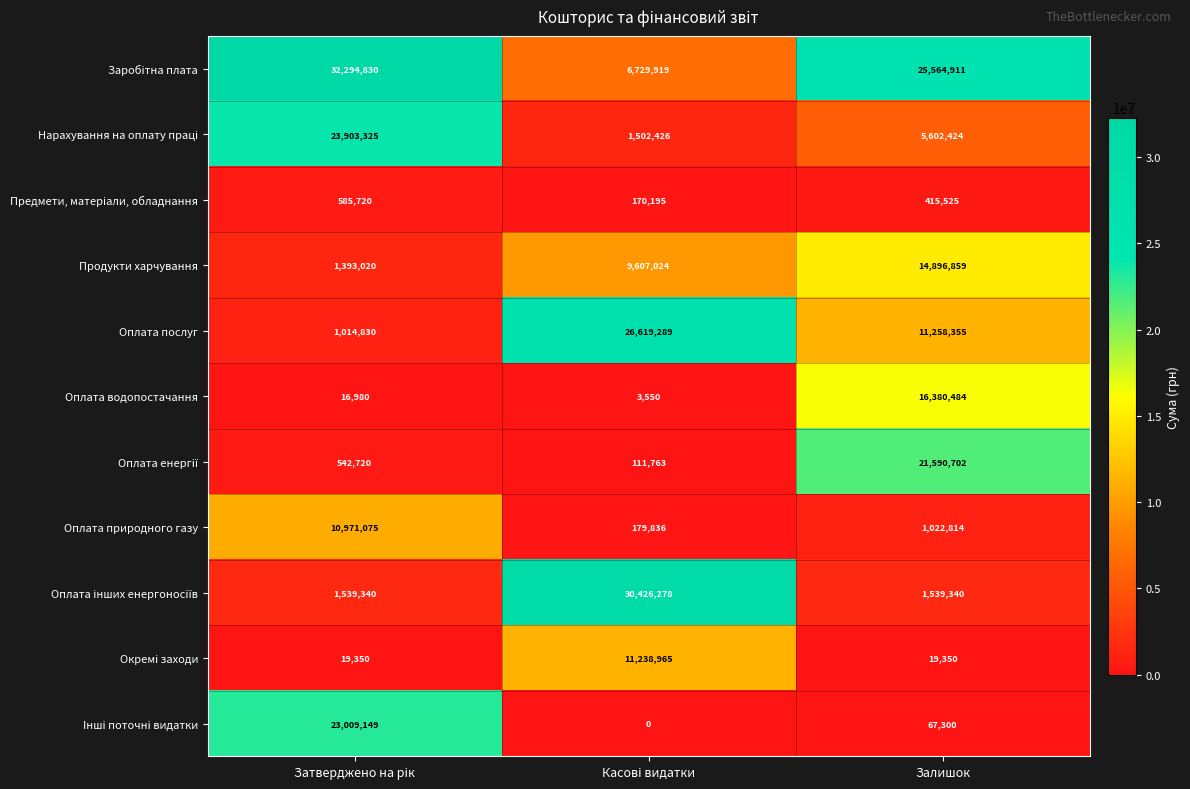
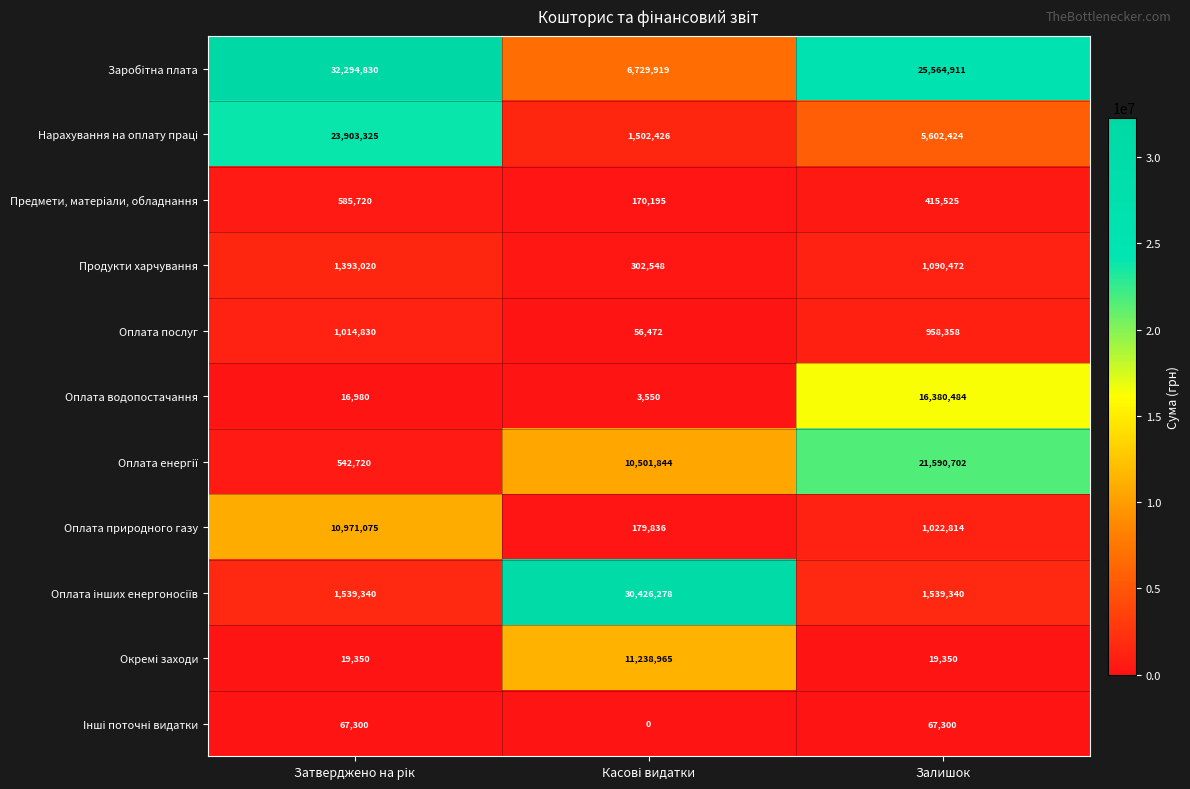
Продукти харчування, Касові видатки: 9,607,024 -> 302,548
Продукти харчування, Залишок: 14,896,859 -> 1,090,472
Оплата послуг, Касові видатки: 26,619,289 -> 56,472
Оплата послуг, Залишок: 11,258,355 -> 958,358
Оплата енергії, Касові видатки: 111,763 -> 10,501,844
Інші поточні видатки, Затверджено на рік: 23,009,149 -> 67,300
